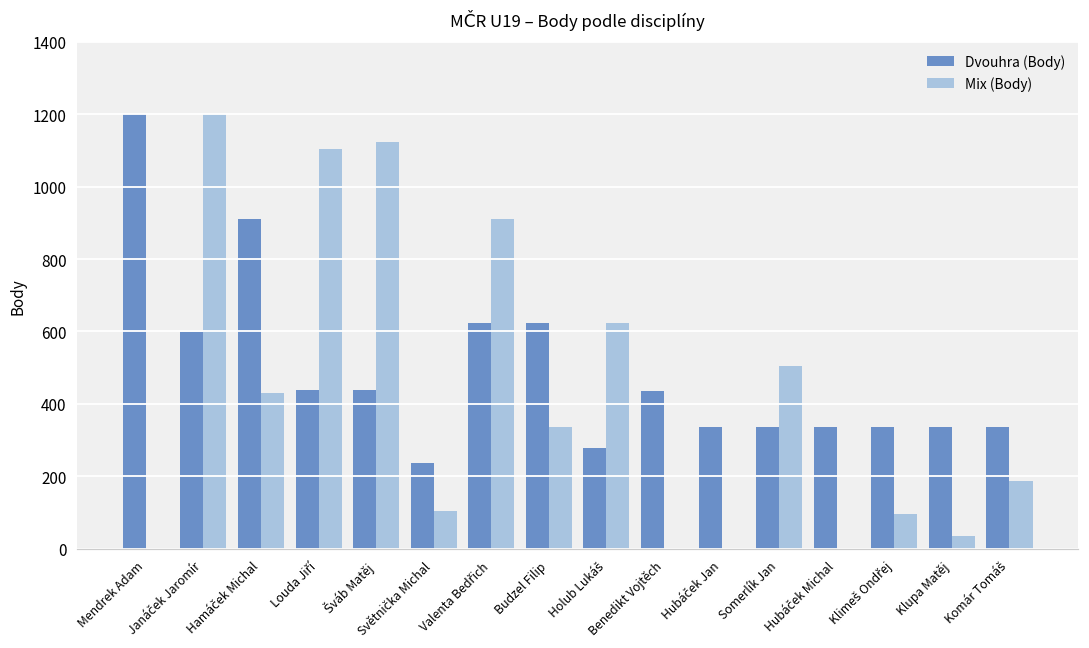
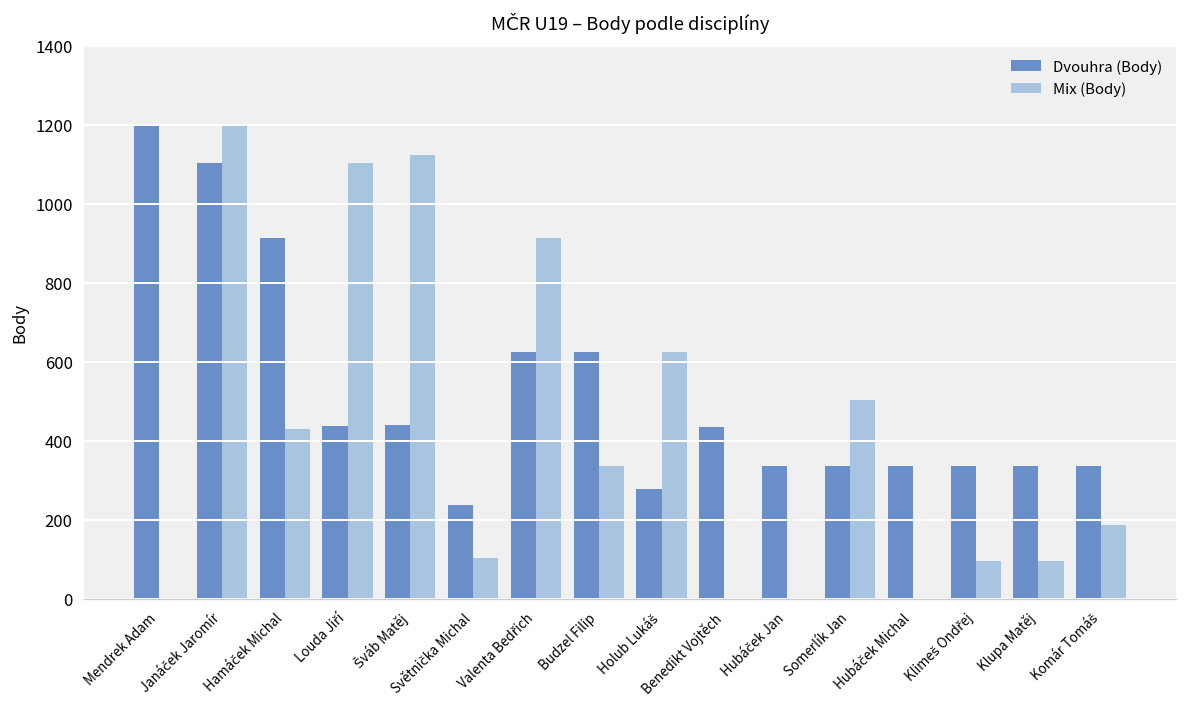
Dvouhra (Body), Janáček Jaromír: 600 -> 1100
Mix (Body), Klupa Matěj: 30 -> 100
